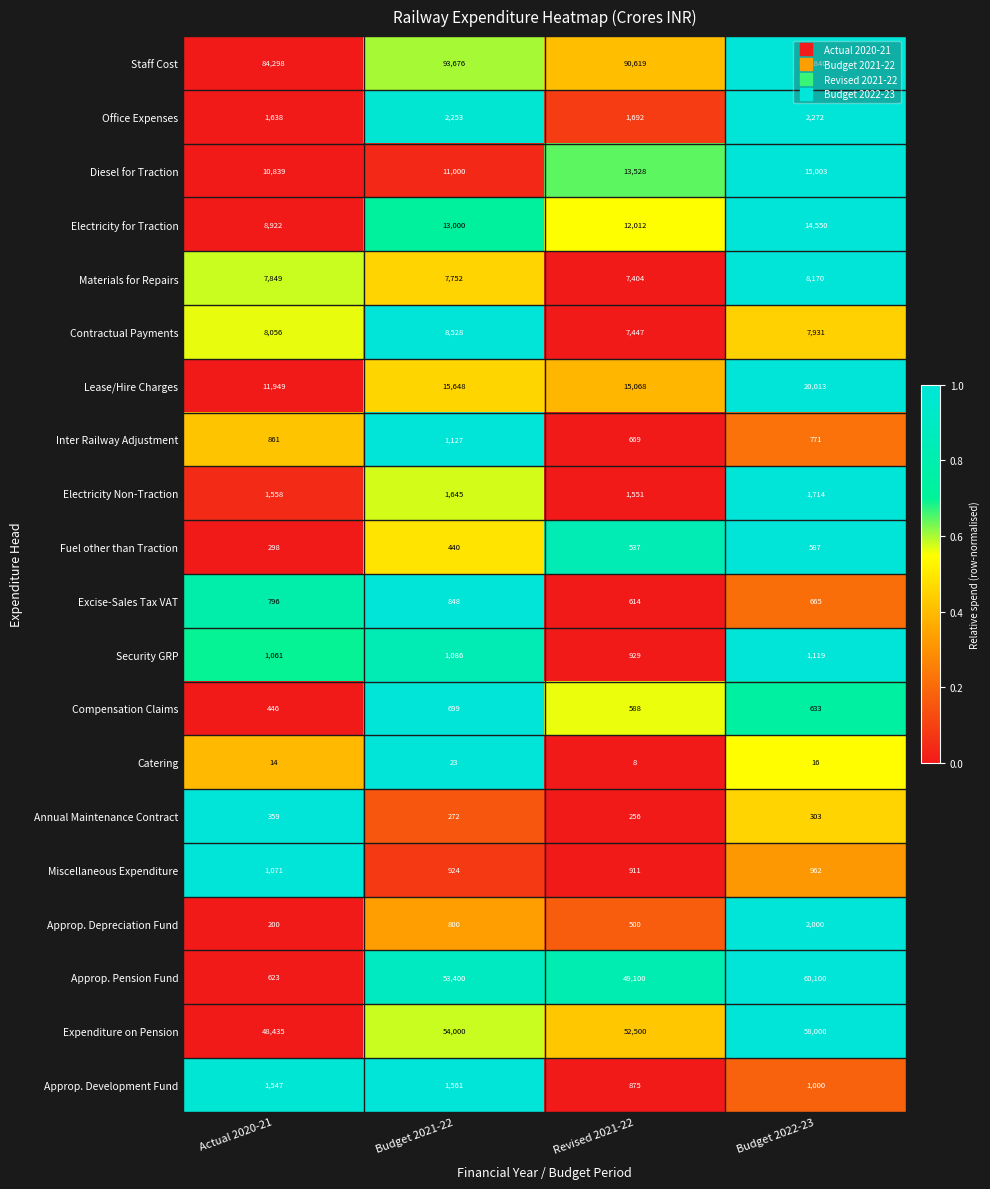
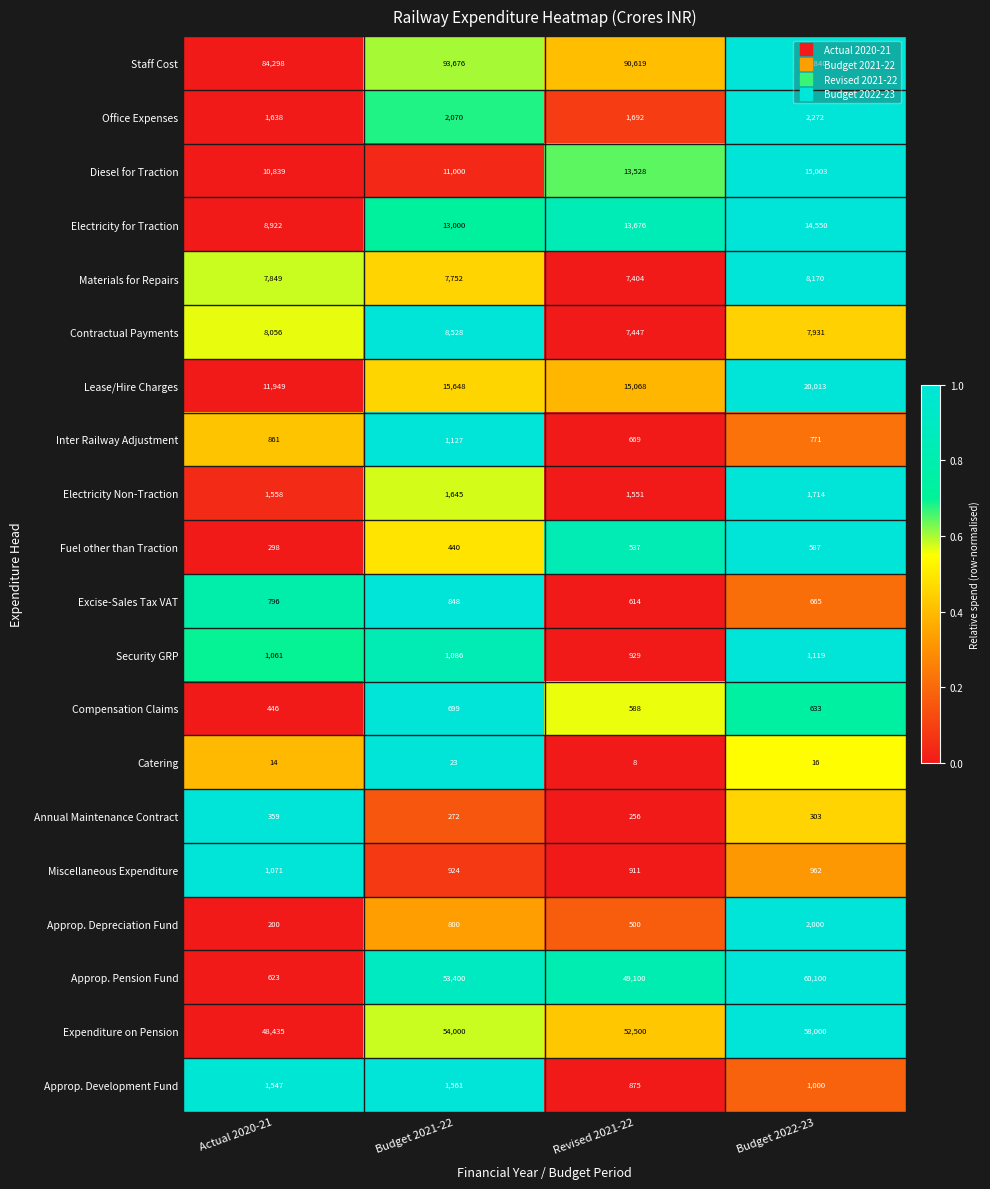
Office Expenses, Budget 2021-22: 2,253 -> 2,070
Electricity for Traction, Revised 2021-22: 12,012 -> 13,676
